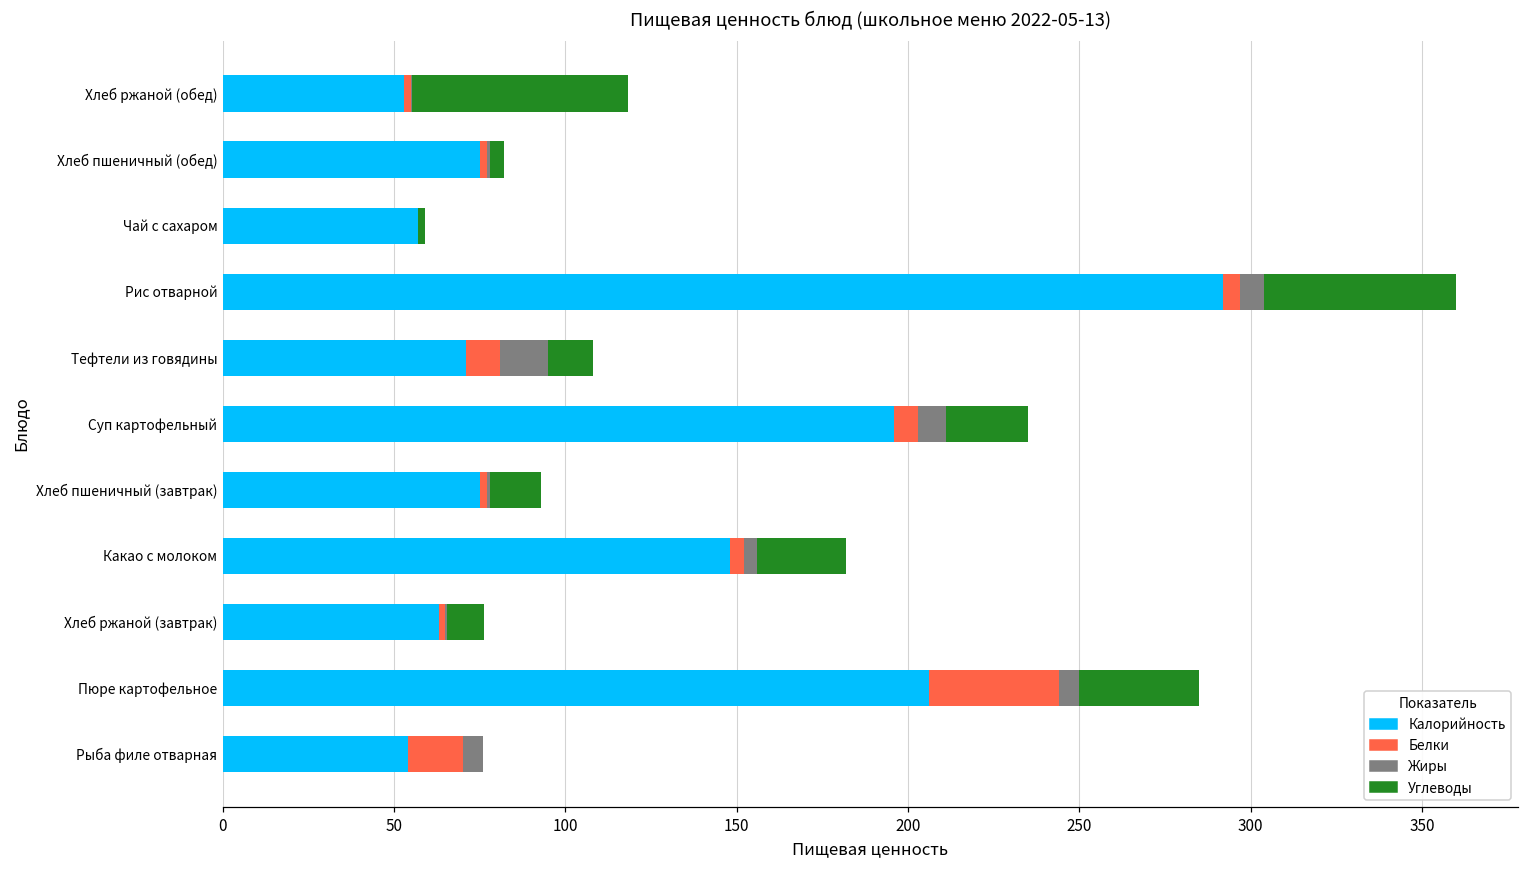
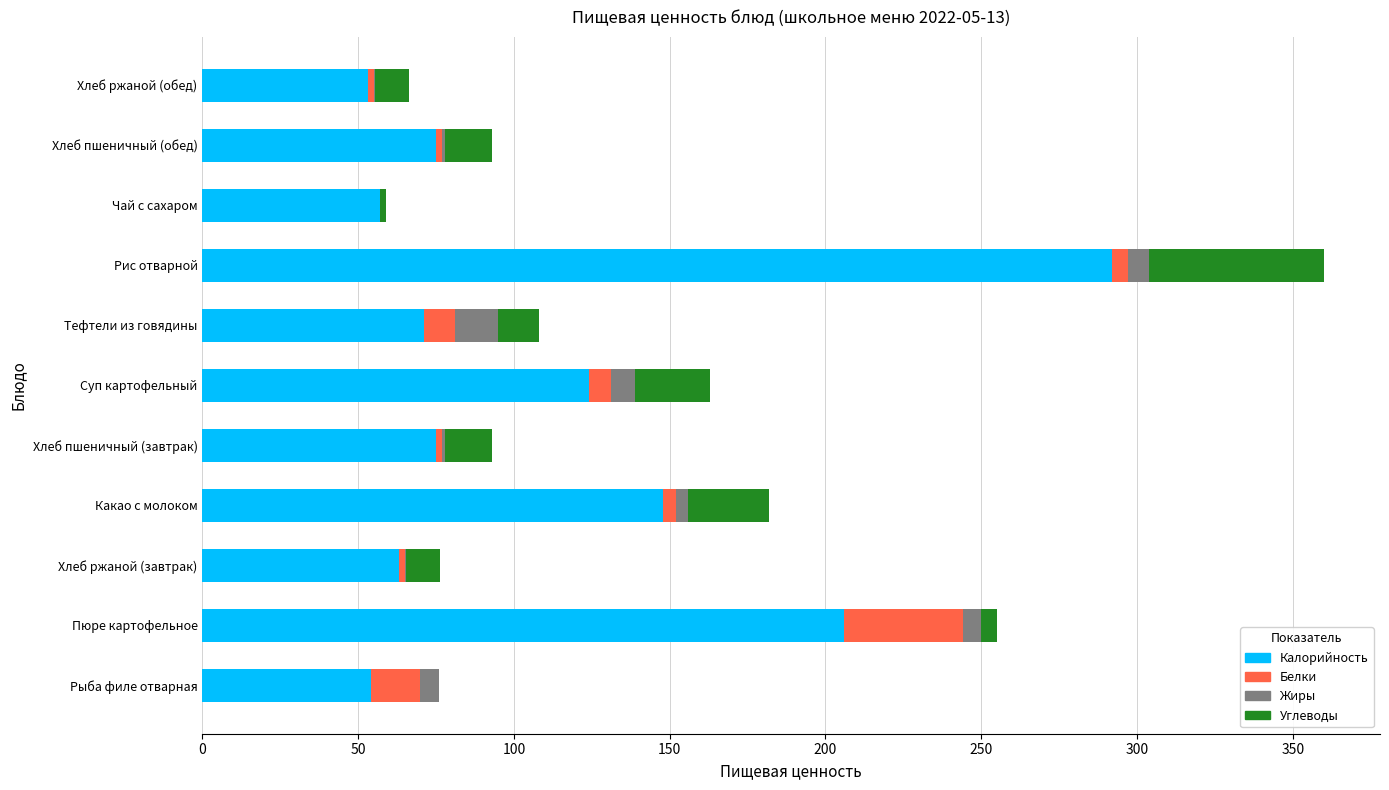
Углеводы, Хлеб ржаной (обед): 63 -> 11
Углеводы, Хлеб пшеничный (обед): 4 -> 15
Калорийность, Суп картофельный: 196 -> 124
Углеводы, Пюре картофельное: 35 -> 5
